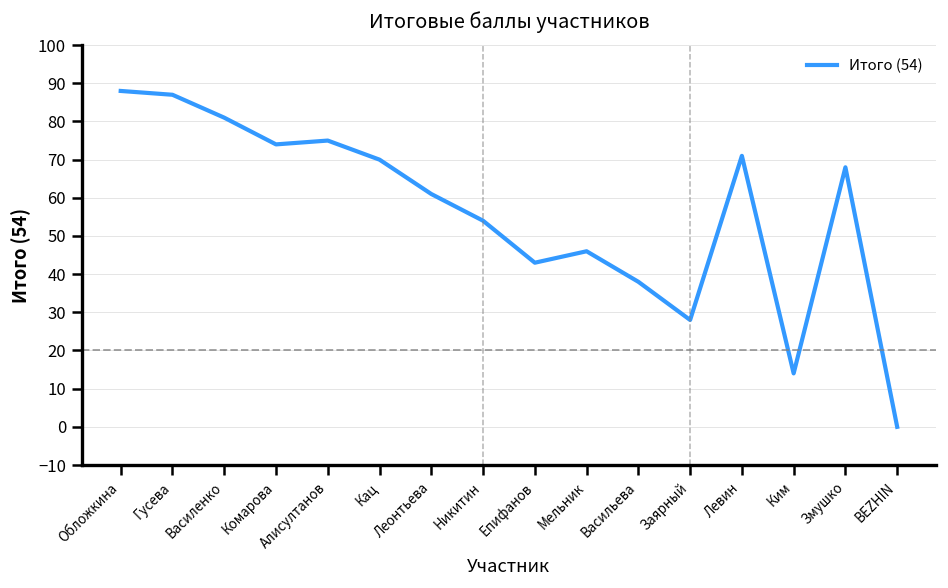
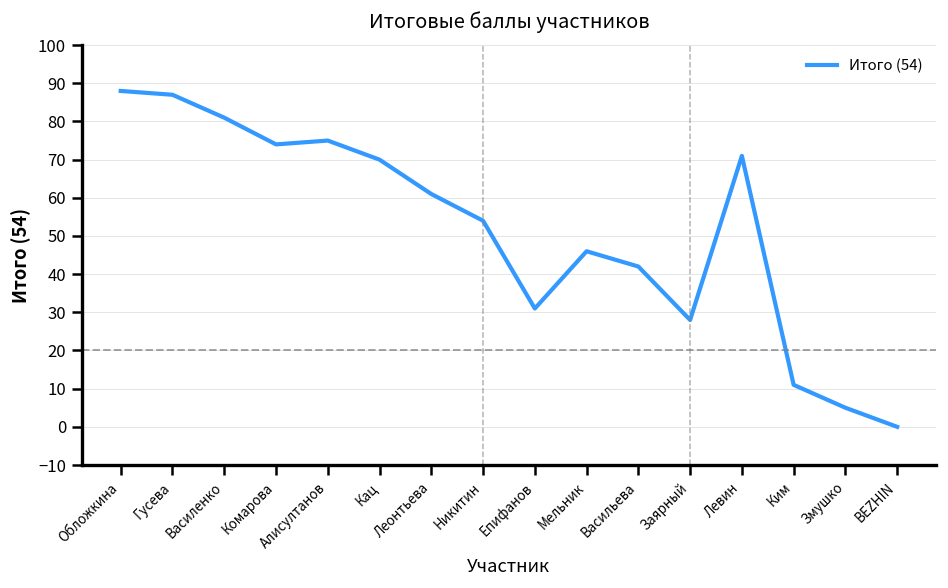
Епифанов: 43 -> 31
Васильева: 38 -> 42
Ким: 14 -> 11
Змушко: 68 -> 5
